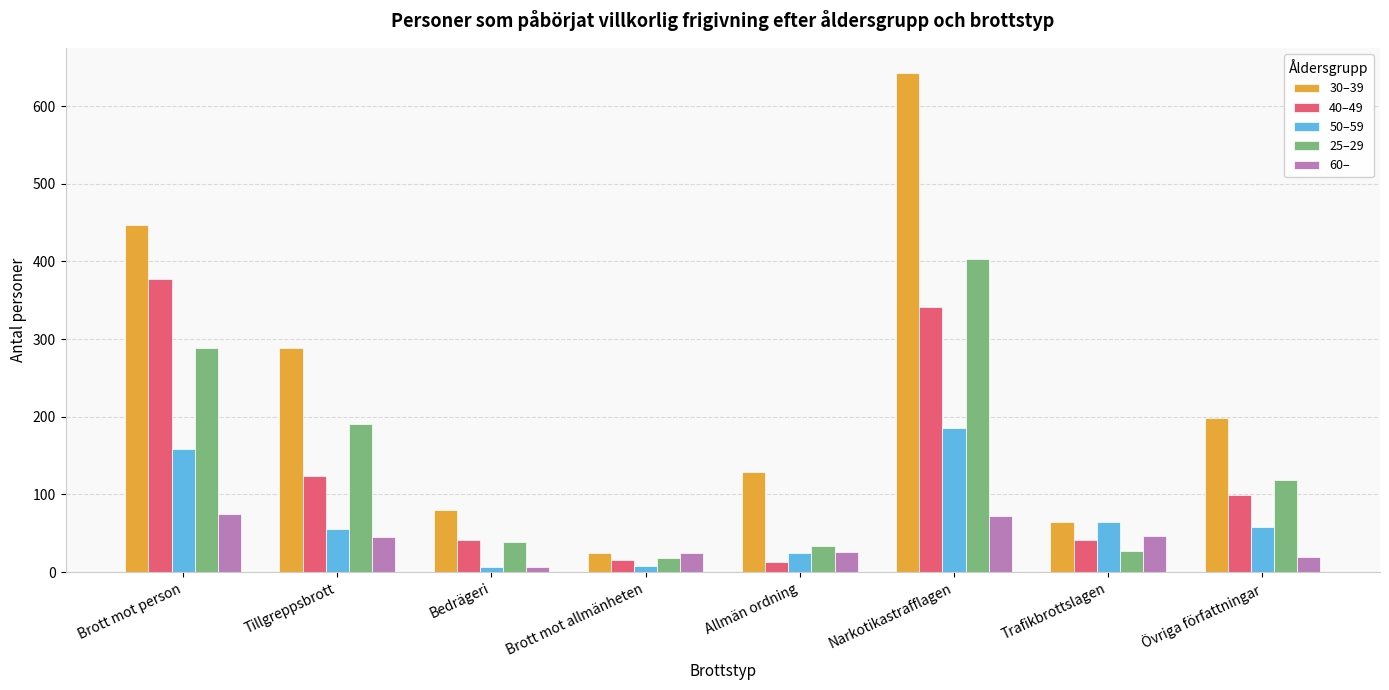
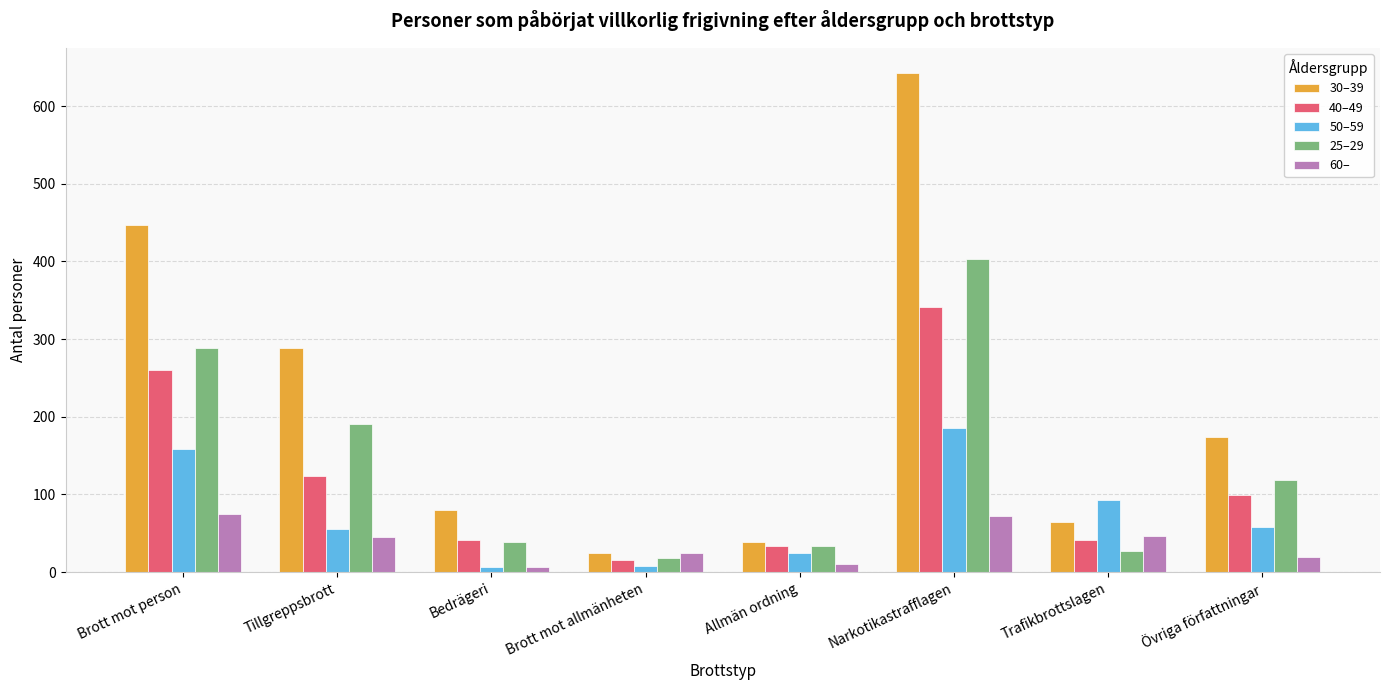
40–49, Brott mot person: 380 -> 260
30–39, Allmän ordning: 130 -> 40
40–49, Allmän ordning: 10 -> 30
60–, Allmän ordning: 30 -> 10
50–59, Trafikbrottslagen: 70 -> 90
30–39, Övriga författningar: 200 -> 170
